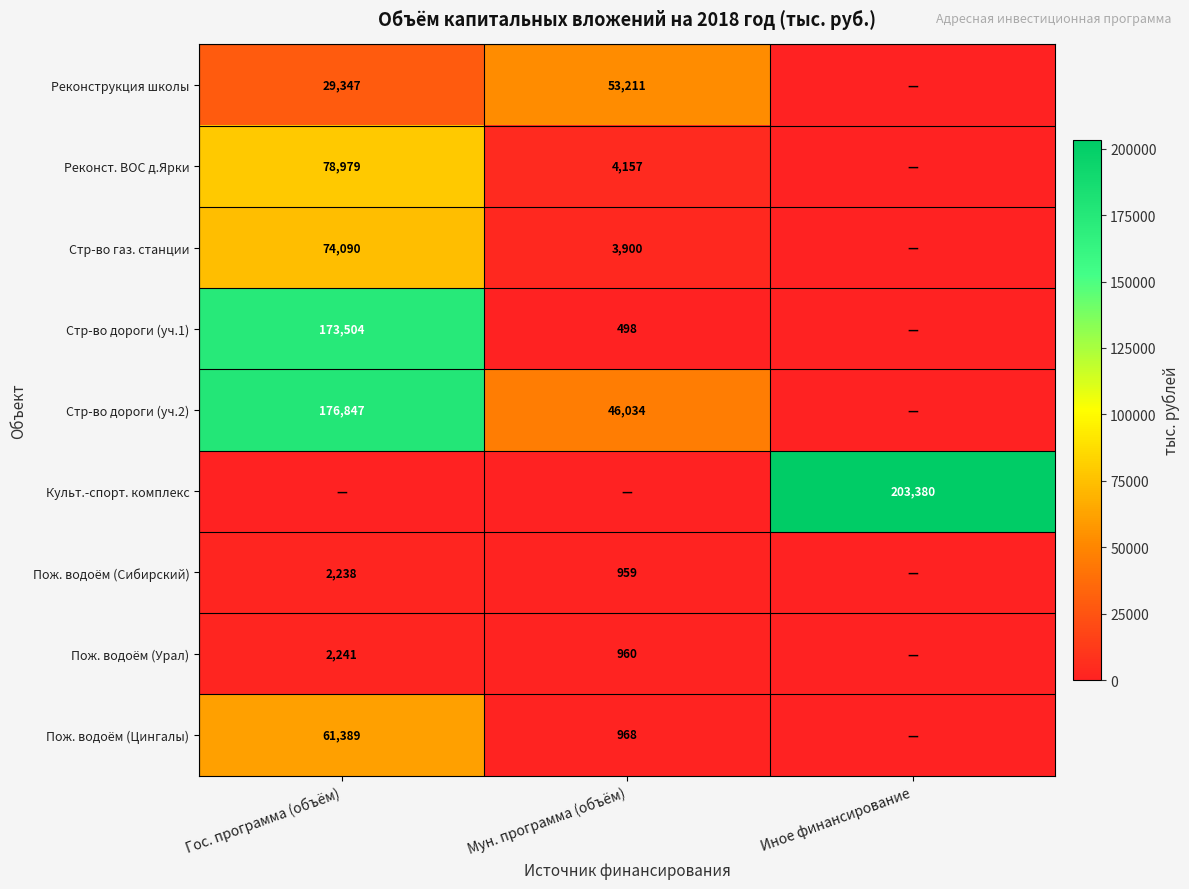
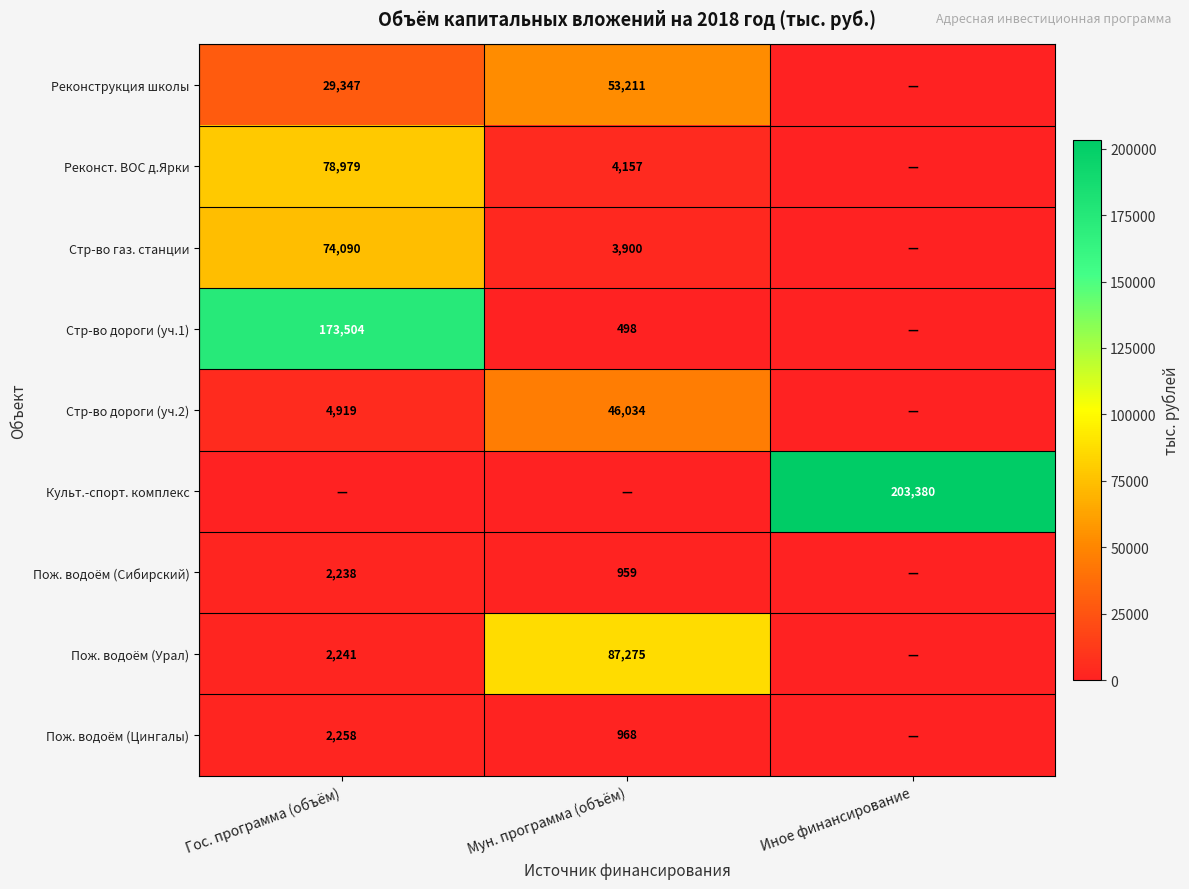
Стр-во дороги (уч.2), Гос. программа (объём): 176,847 -> 4,919
Пож. водоём (Урал), Мун. программа (объём): 960 -> 87,275
Пож. водоём (Цингалы), Гос. программа (объём): 61,389 -> 2,258
